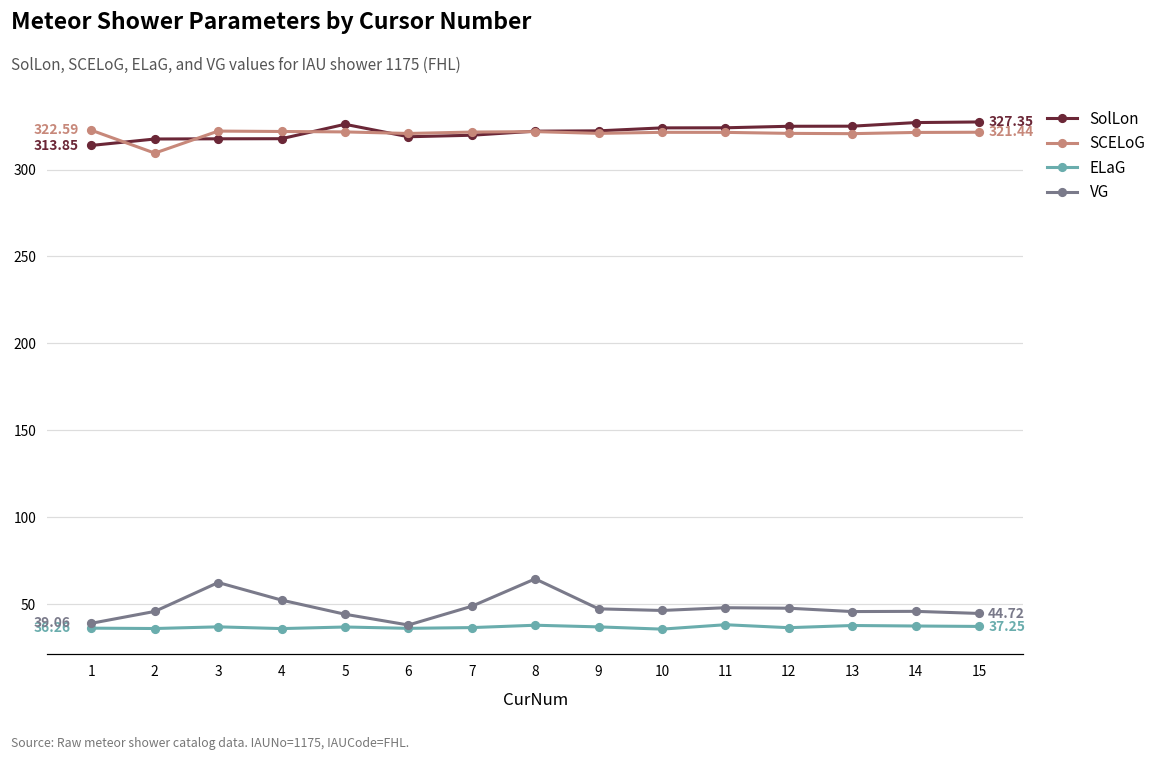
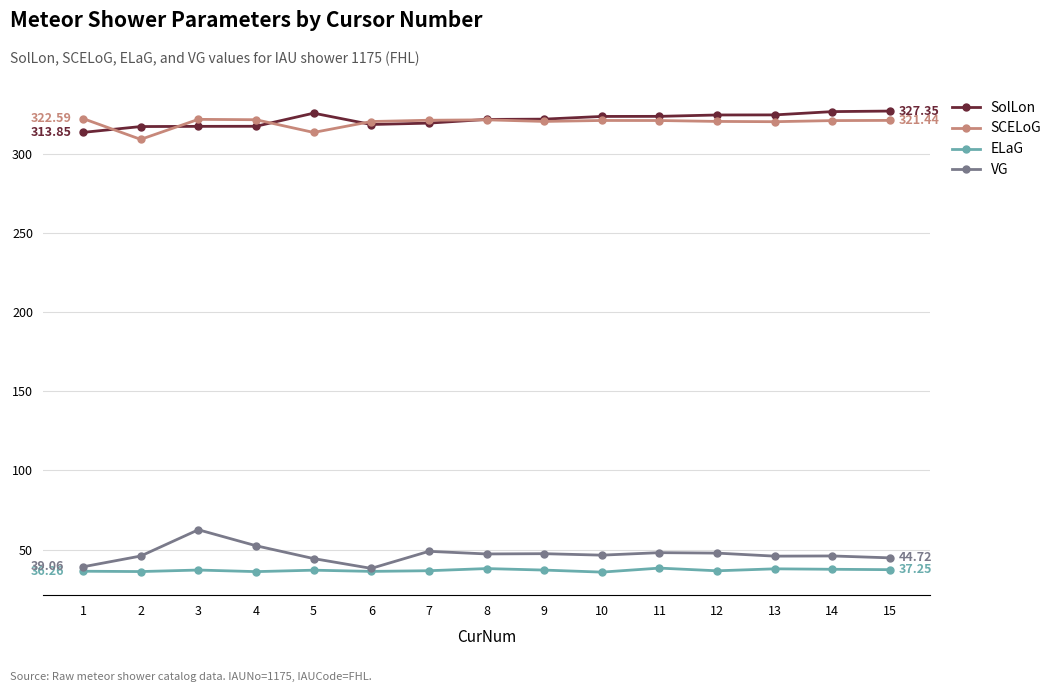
SCELoG, 5: 322 -> 314
VG, 8: 65 -> 47
